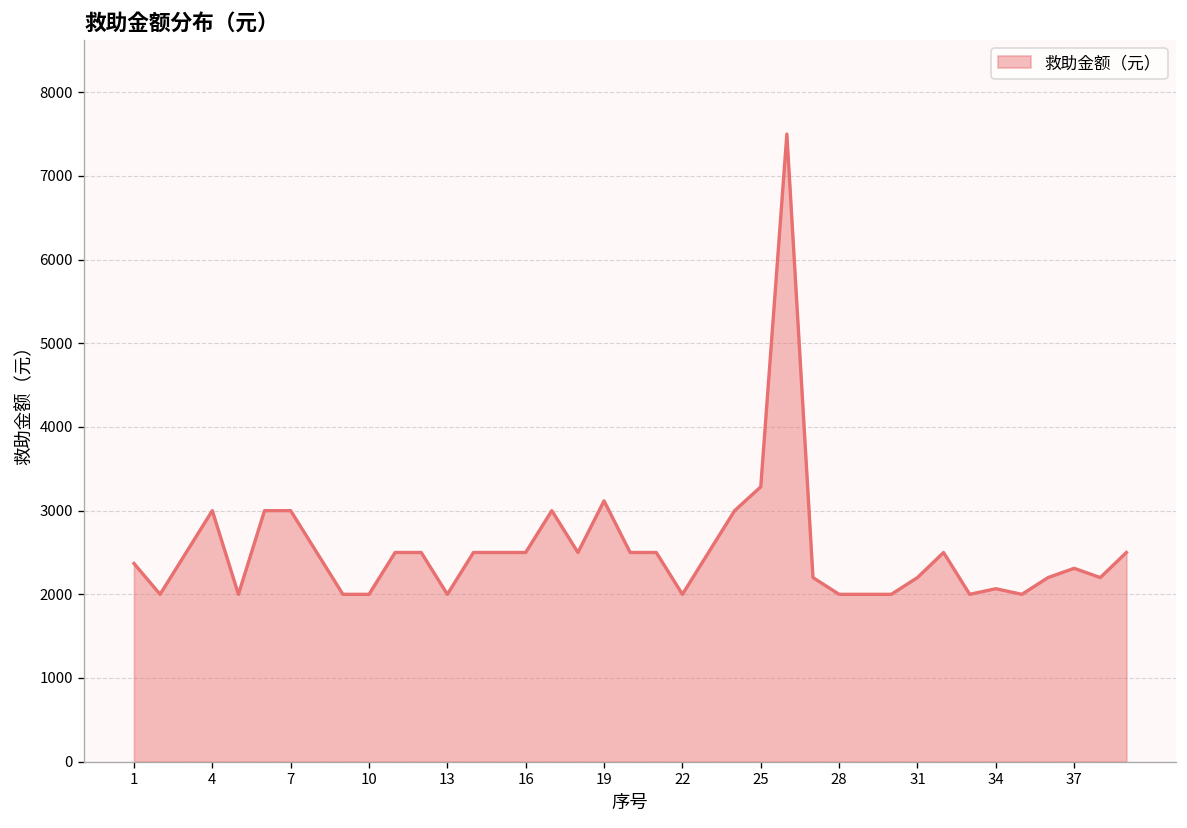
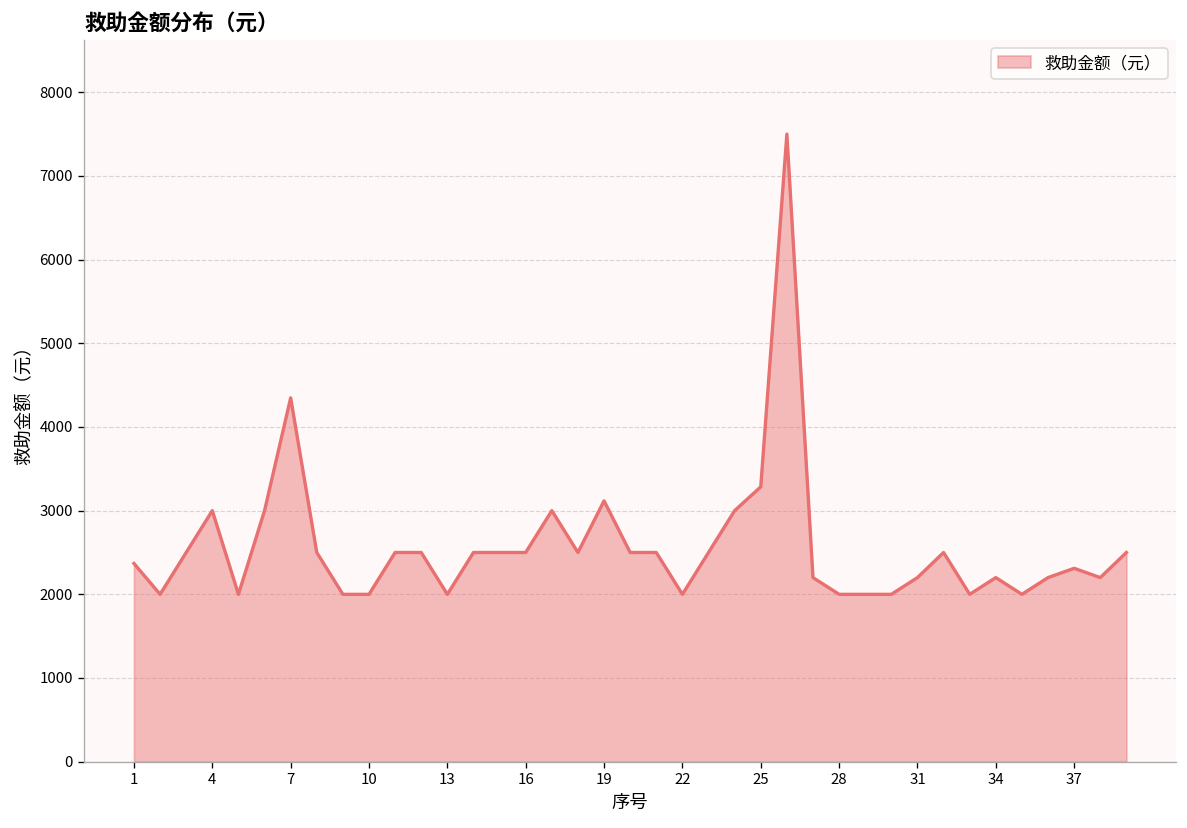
7: 3000 -> 4300
34: 2100 -> 2200
